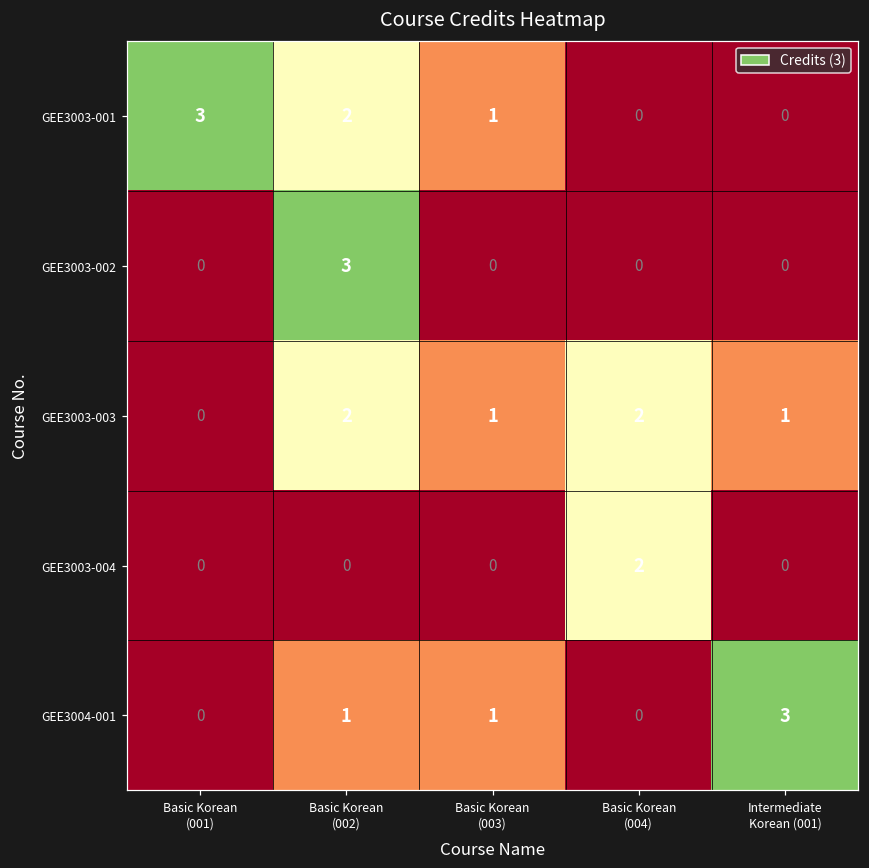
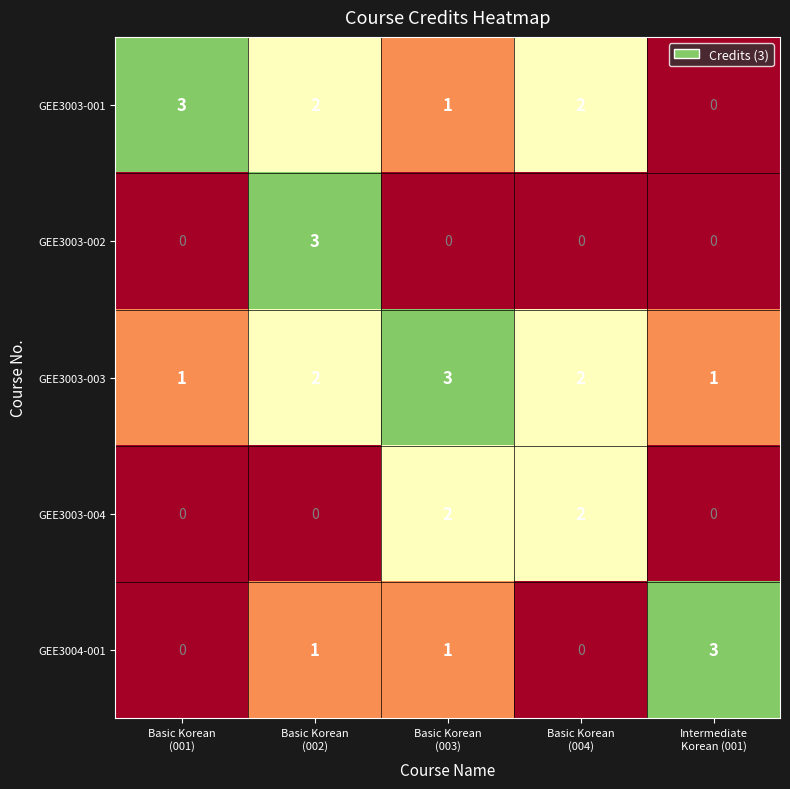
GEE3003-001, Basic Korean (004): 0 -> 2
GEE3003-003, Basic Korean (001): 0 -> 1
GEE3003-003, Basic Korean (003): 1 -> 3
GEE3003-004, Basic Korean (003): 0 -> 2
